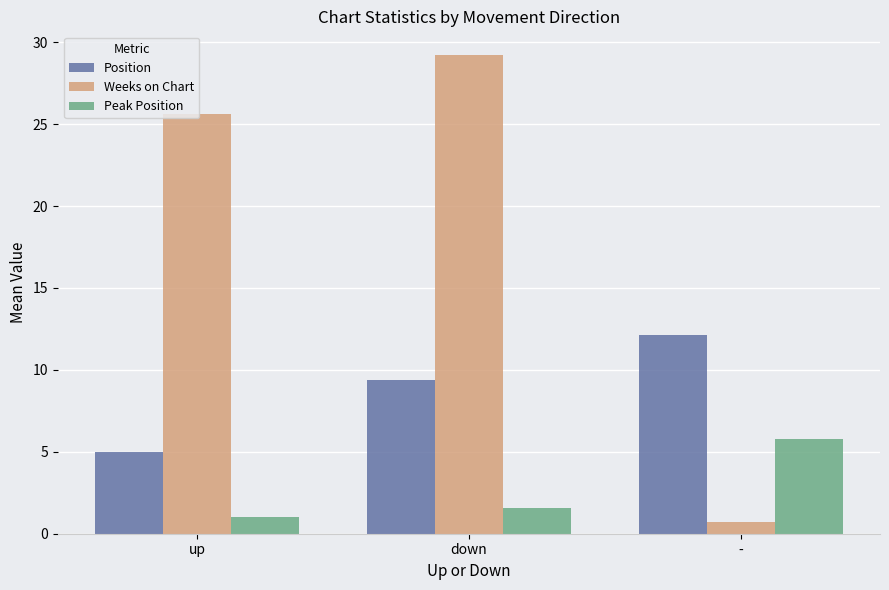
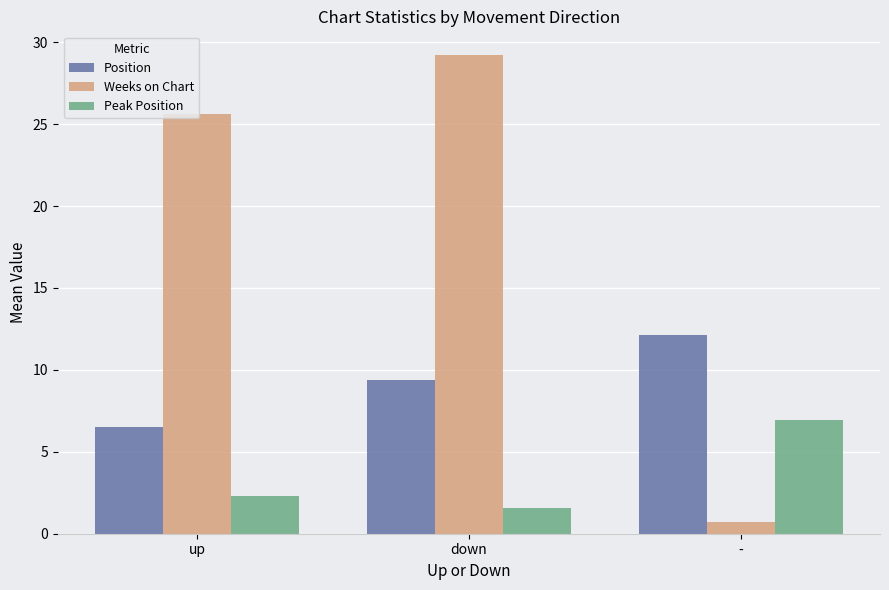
Position, up: 5.0 -> 6.5
Peak Position, up: 1.0 -> 2.3
Peak Position, -: 5.8 -> 6.9
